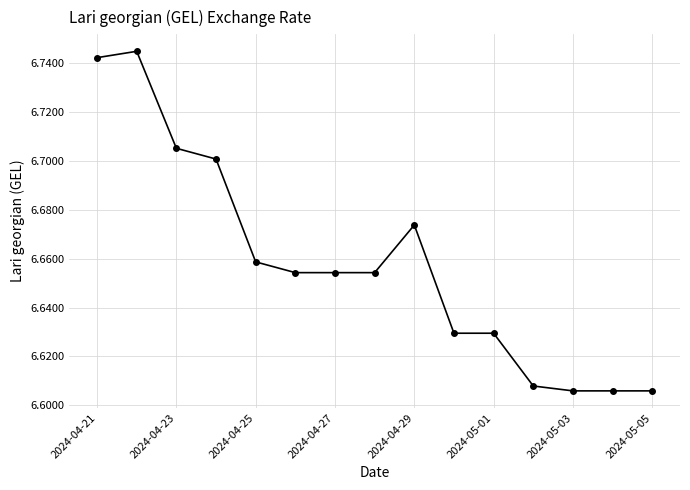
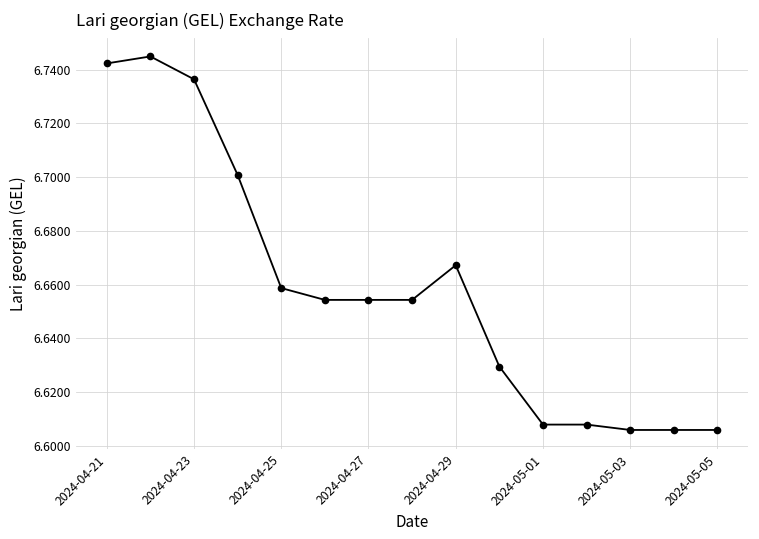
2024-04-23: 6.705 -> 6.736
2024-04-29: 6.674 -> 6.667
2024-05-01: 6.630 -> 6.608
